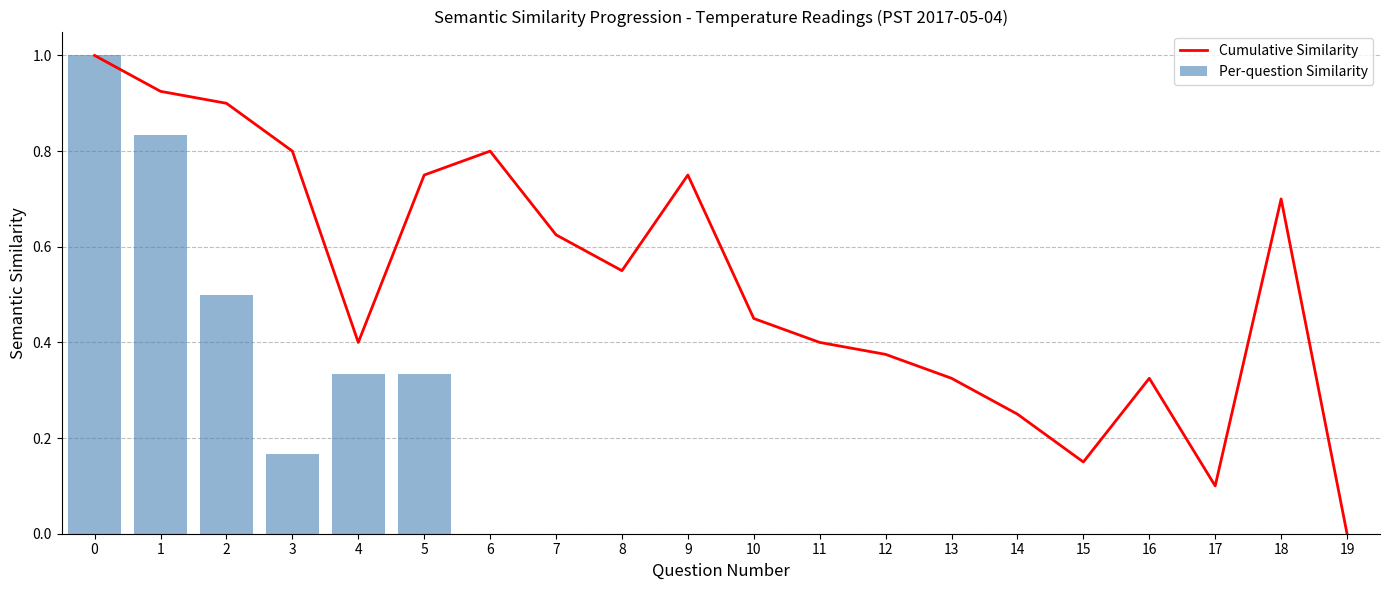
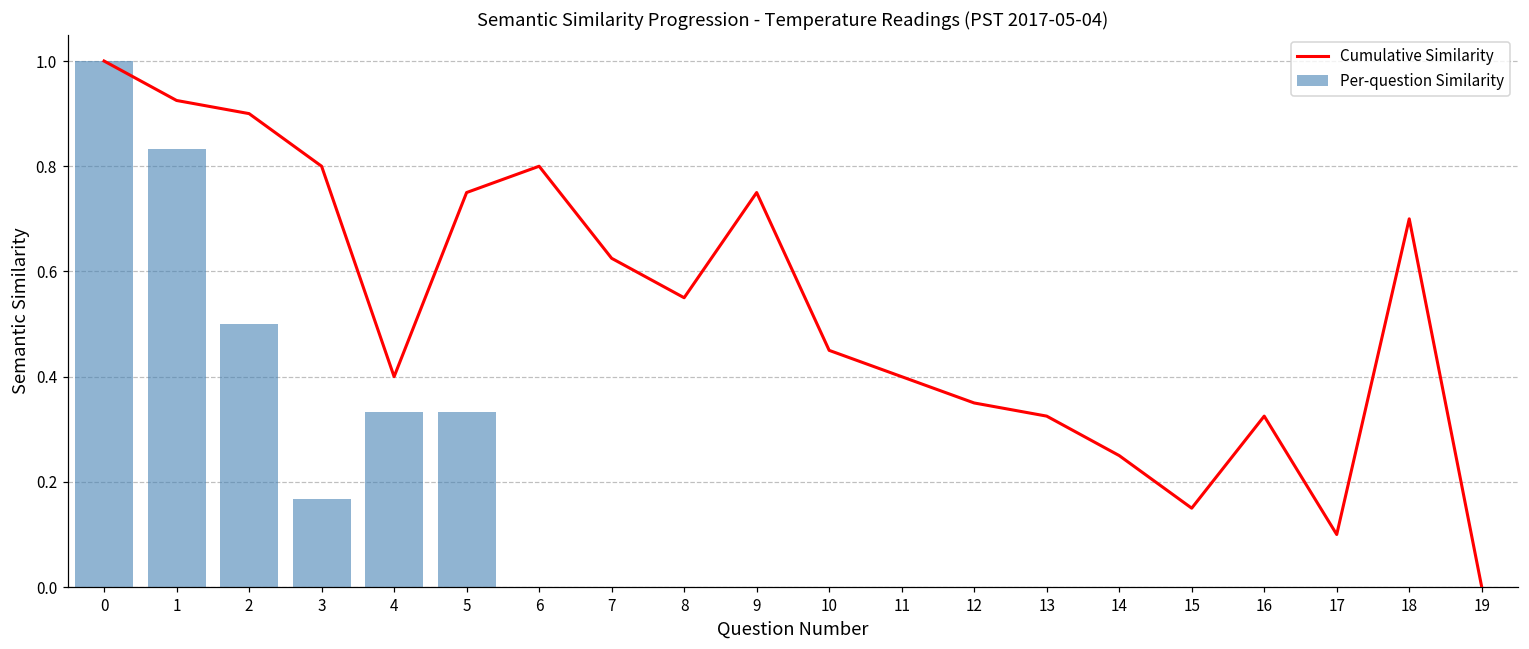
Cumulative Similarity, 12: 0.38 -> 0.35
